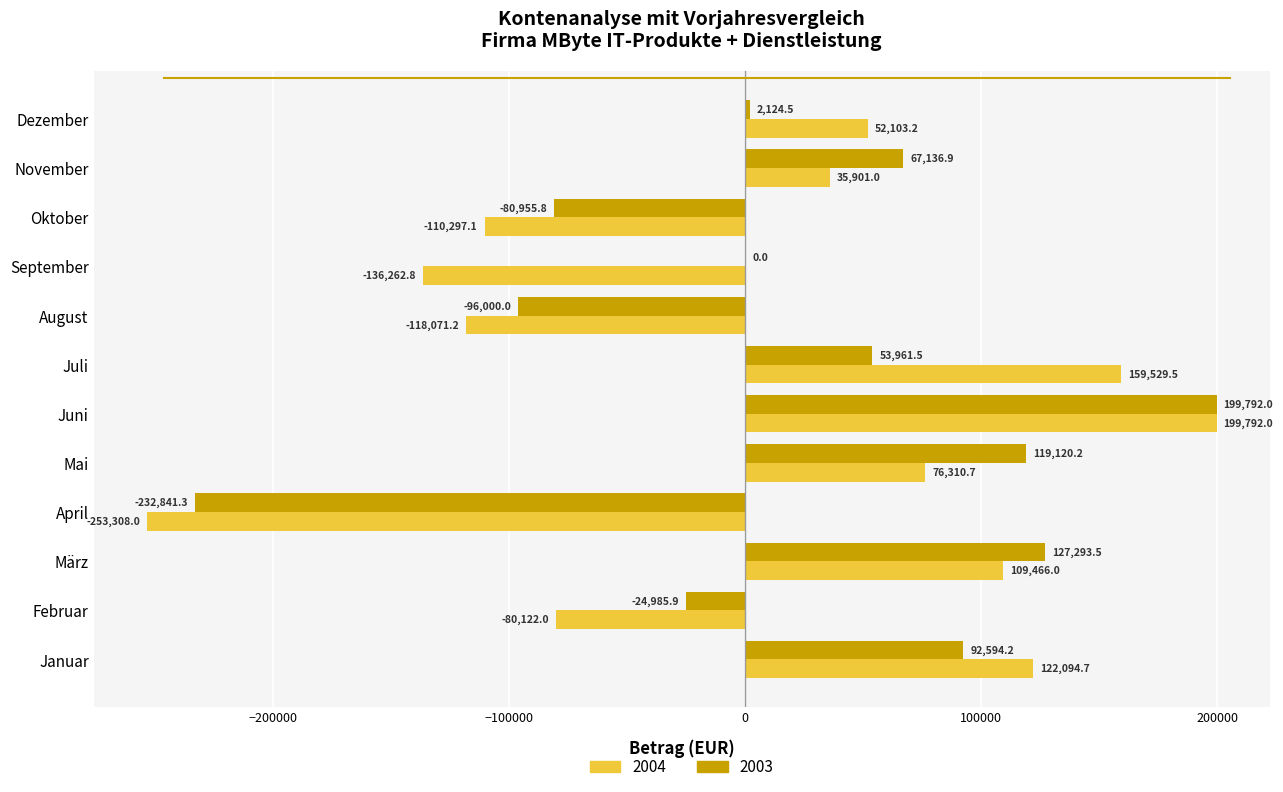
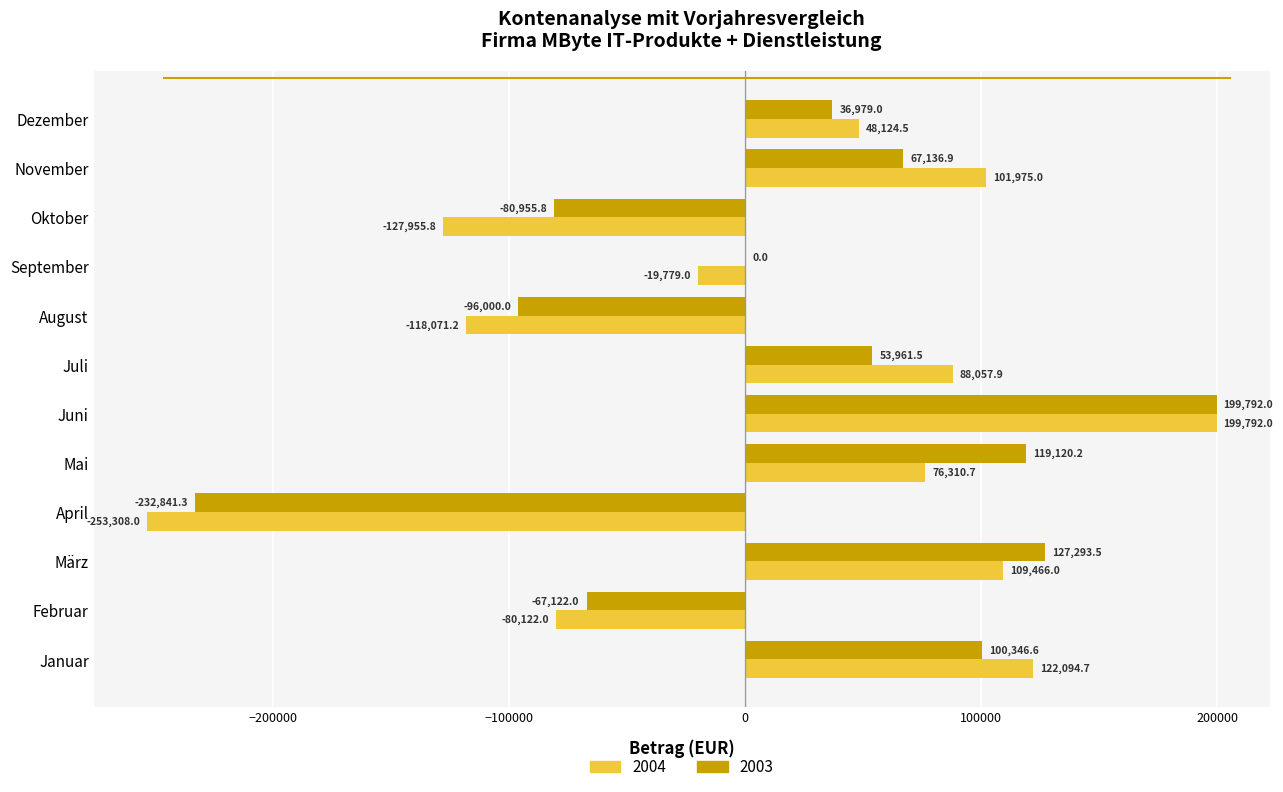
2003, Dezember: 2,124.5 -> 36,979.0
2004, Dezember: 52,103.2 -> 48,124.5
2004, November: 35,901.0 -> 101,975.0
2004, Oktober: -110,297.1 -> -127,955.8
2004, September: -136,262.8 -> -19,779.0
2004, Juli: 159,529.5 -> 88,057.9
2003, Februar: -24,985.9 -> -67,122.0
2003, Januar: 92,594.2 -> 100,346.6
